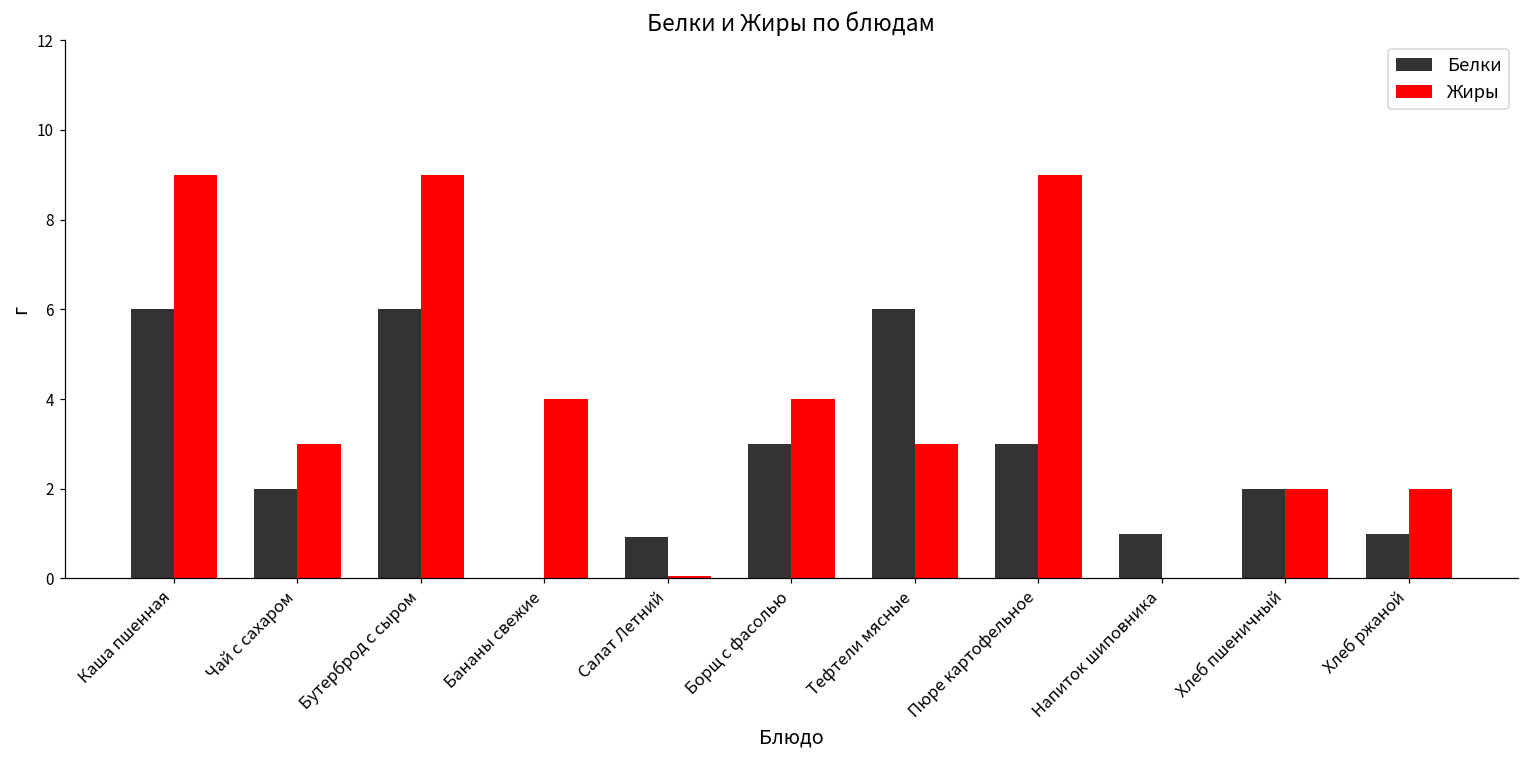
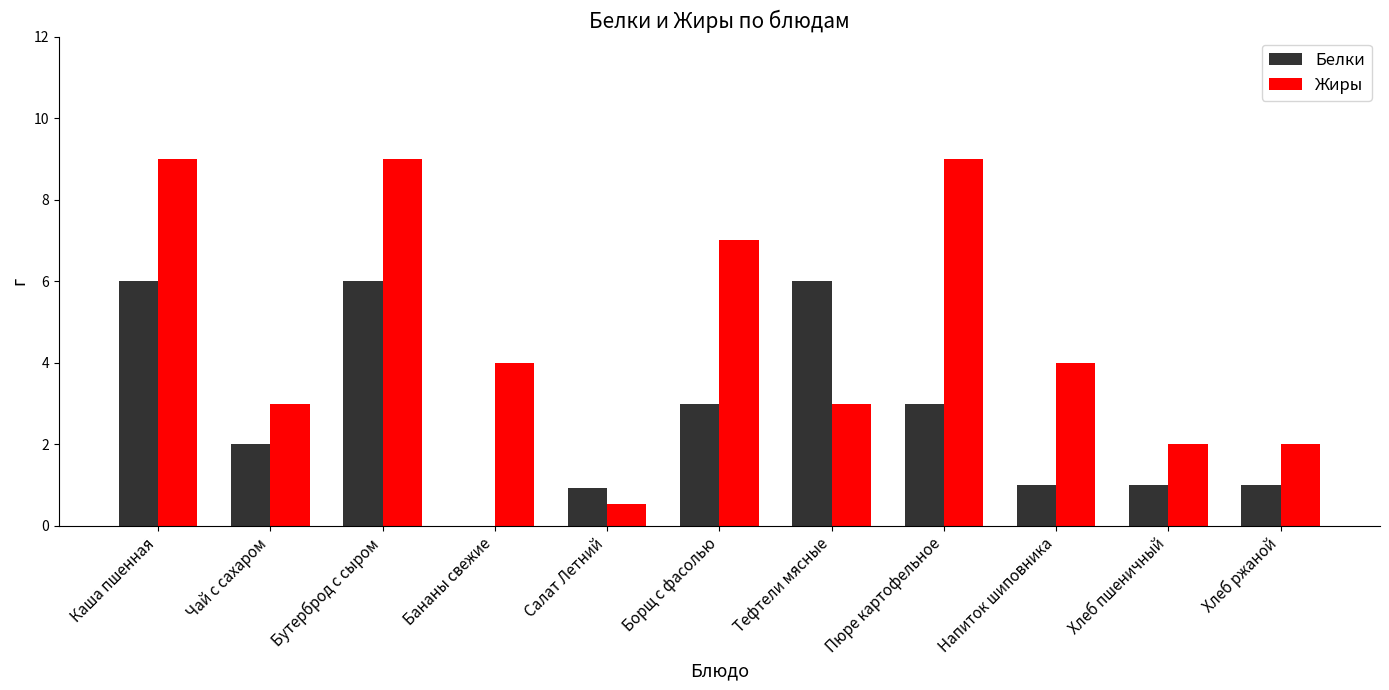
Жиры, Салат Летний: 0.1 -> 0.5
Жиры, Борщ с фасолью: 4 -> 7
Жиры, Напиток шиповника: 0 -> 4
Белки, Хлеб пшеничный: 2 -> 1
